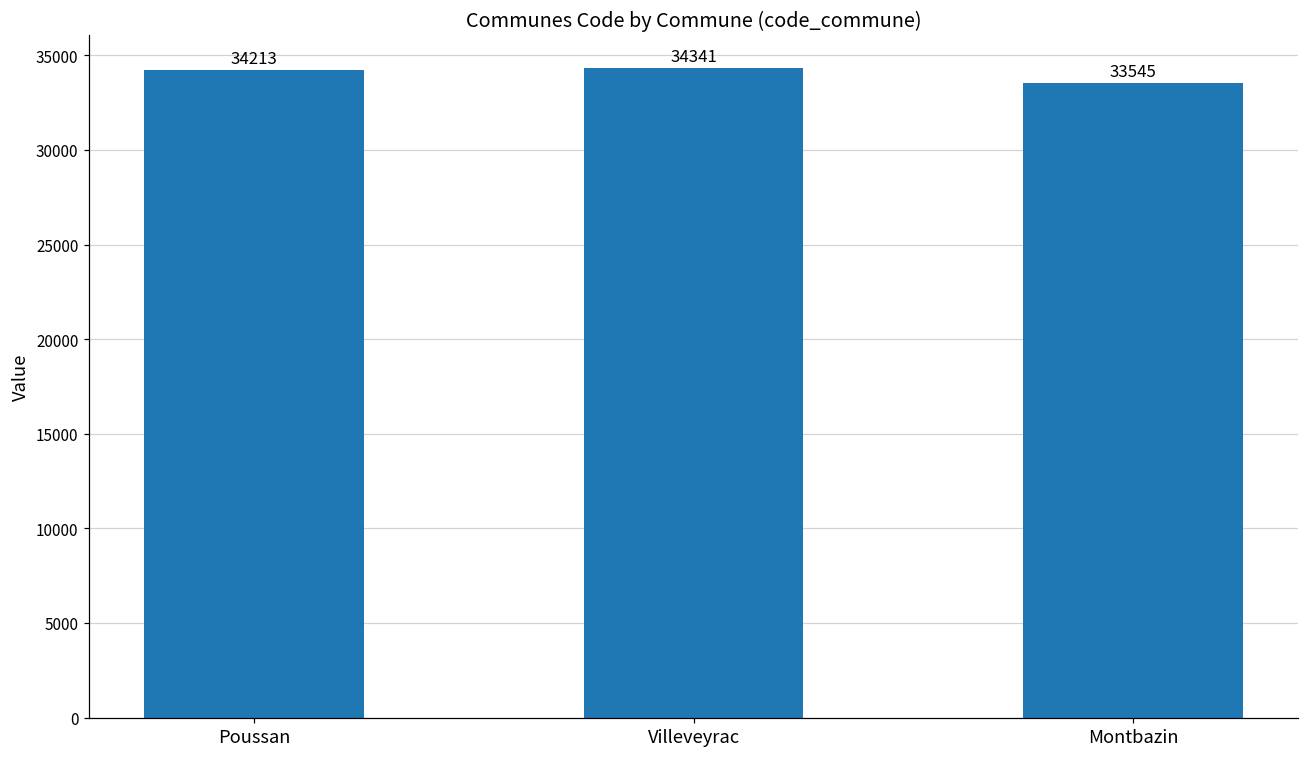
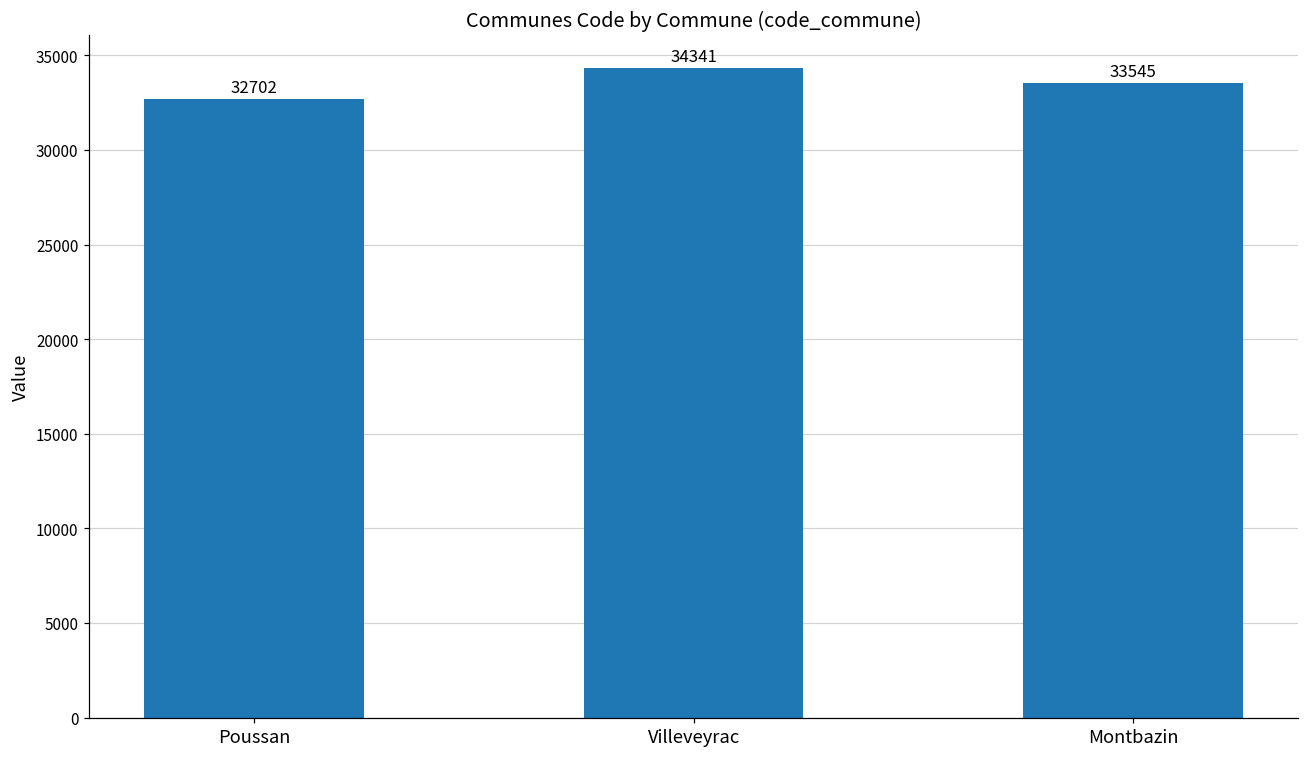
Poussan: 34213 -> 32702
